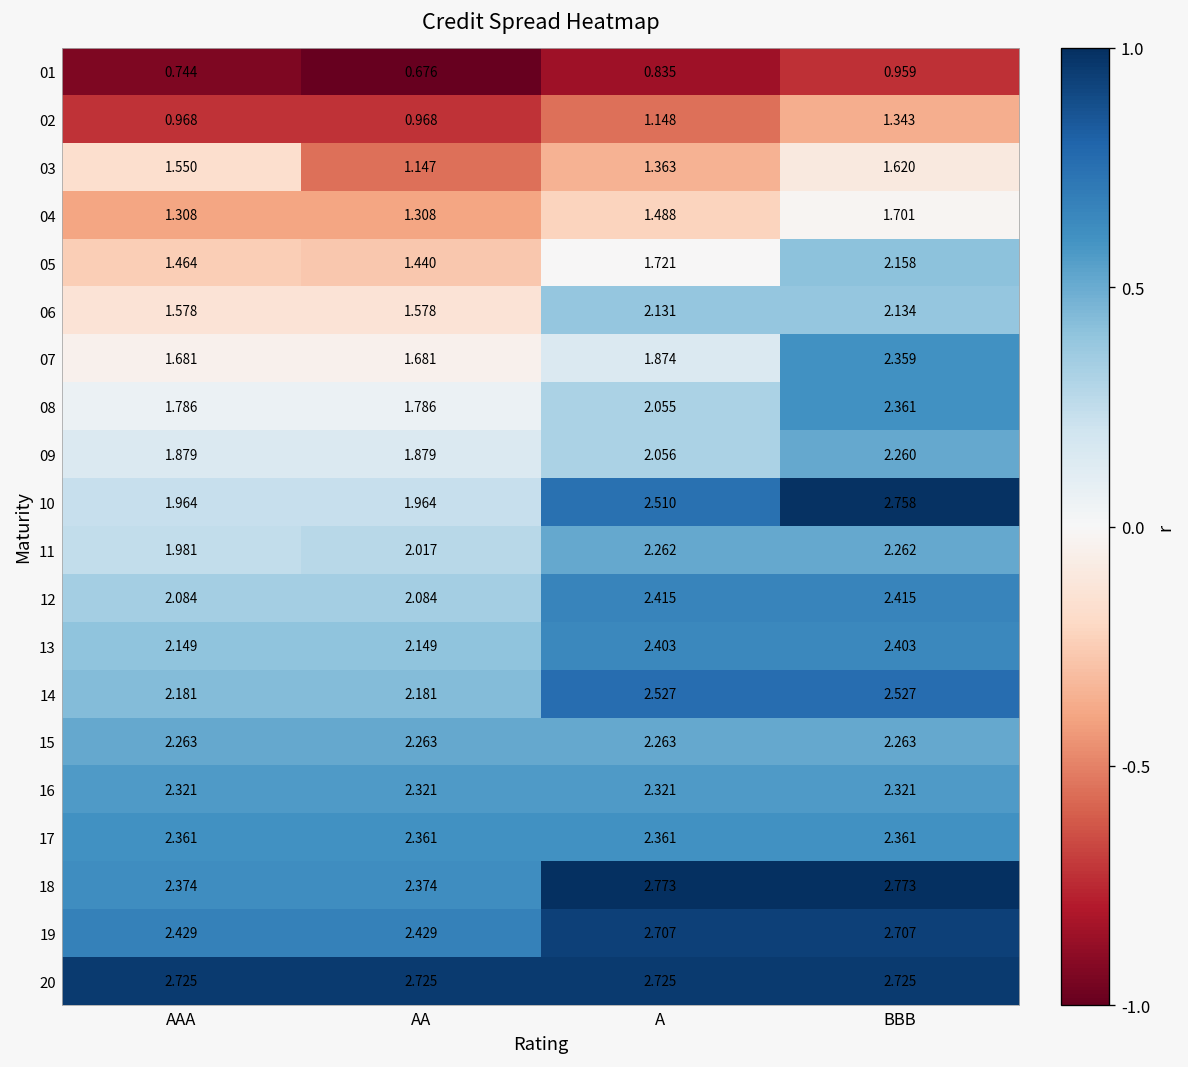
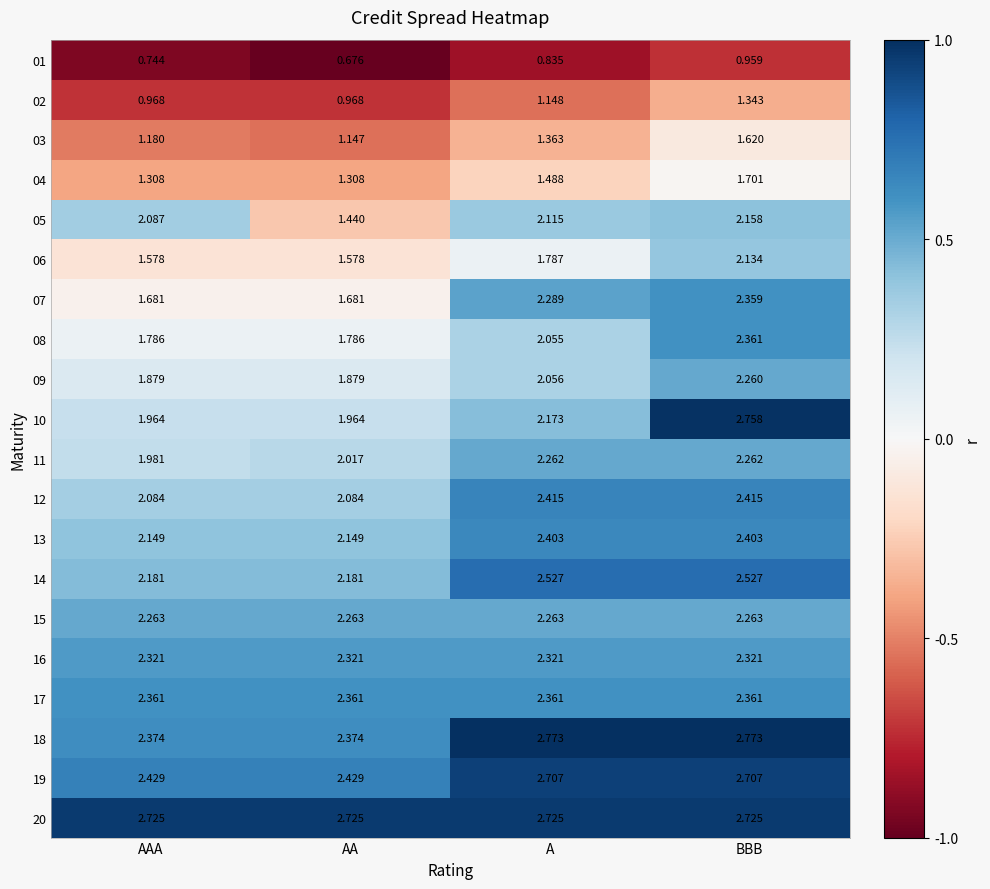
03, AAA: 1.550 -> 1.180
05, AAA: 1.464 -> 2.087
05, A: 1.721 -> 2.115
06, A: 2.131 -> 1.787
07, A: 1.874 -> 2.289
10, A: 2.510 -> 2.173
